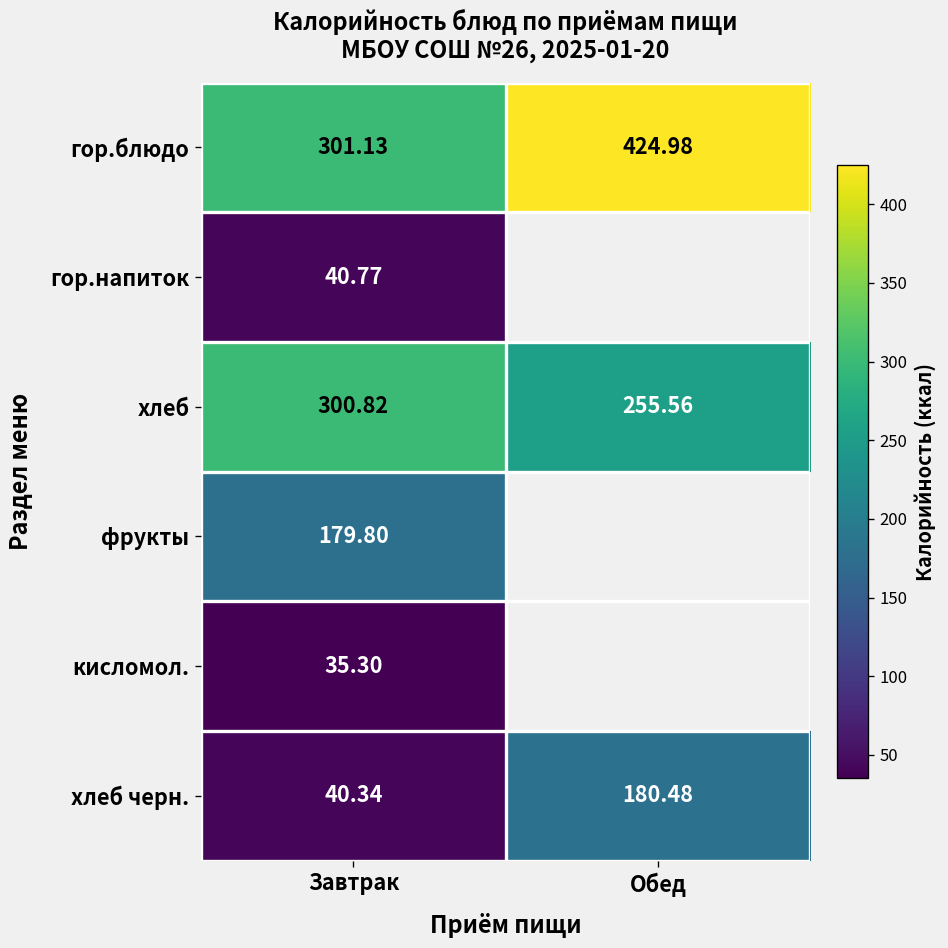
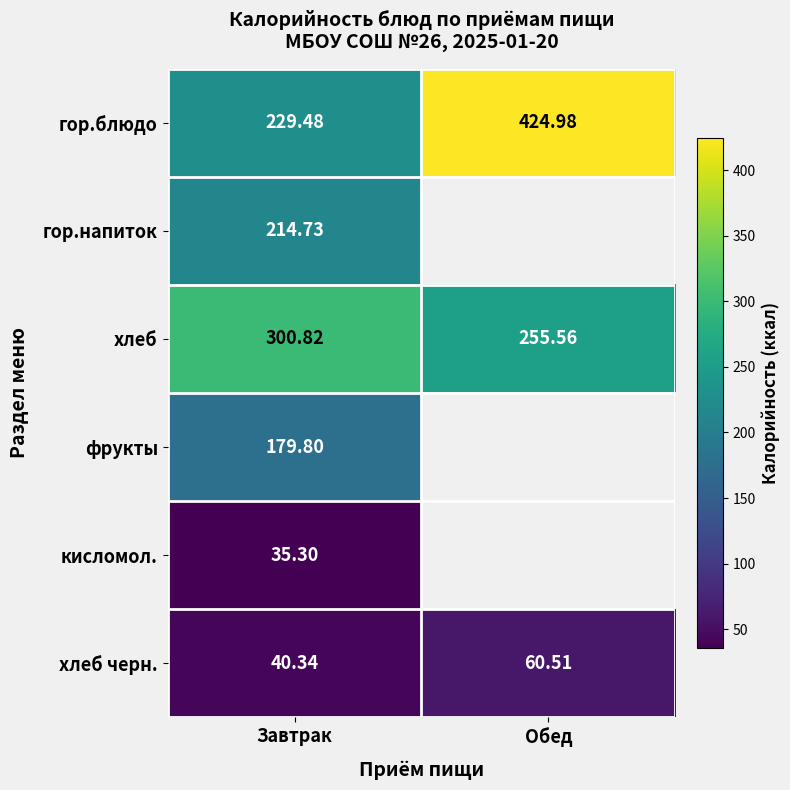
гор.блюдо, Завтрак: 301.13 -> 229.48
гор.напиток, Завтрак: 40.77 -> 214.73
хлеб черн., Обед: 180.48 -> 60.51
